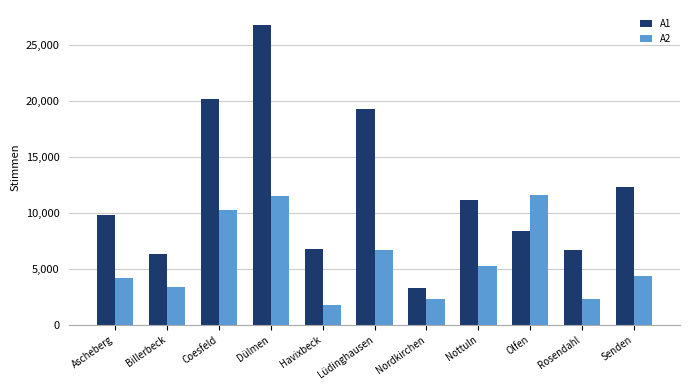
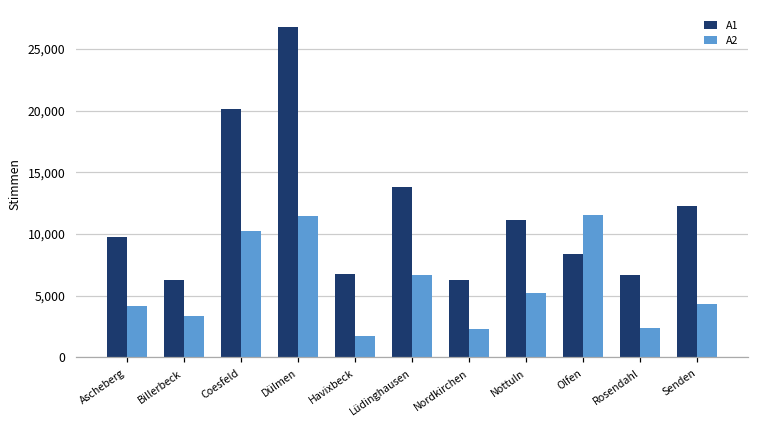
A1, Lüdinghausen: 19,300 -> 13,900
A1, Nordkirchen: 3,300 -> 6,300
